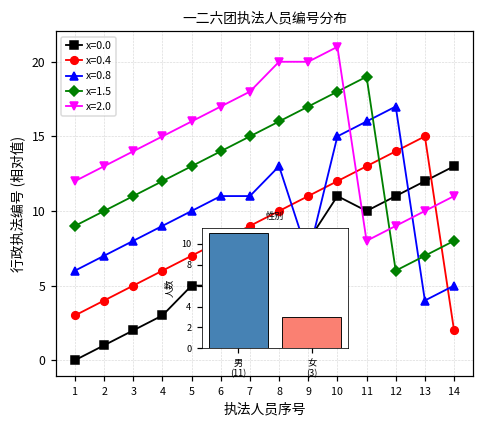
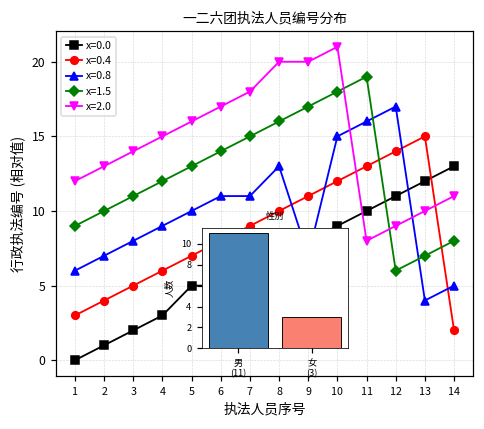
x=0.0, 10: 11.0 -> 9.0
